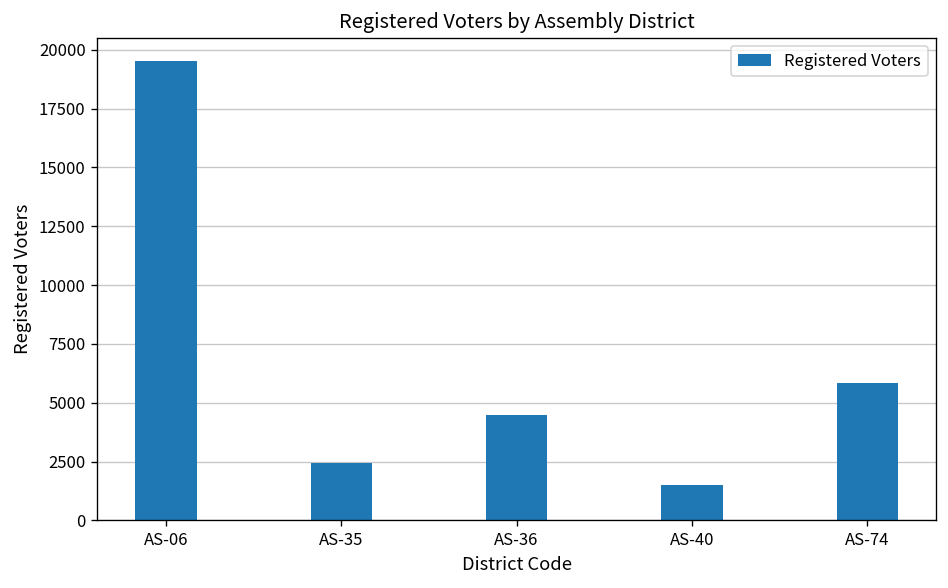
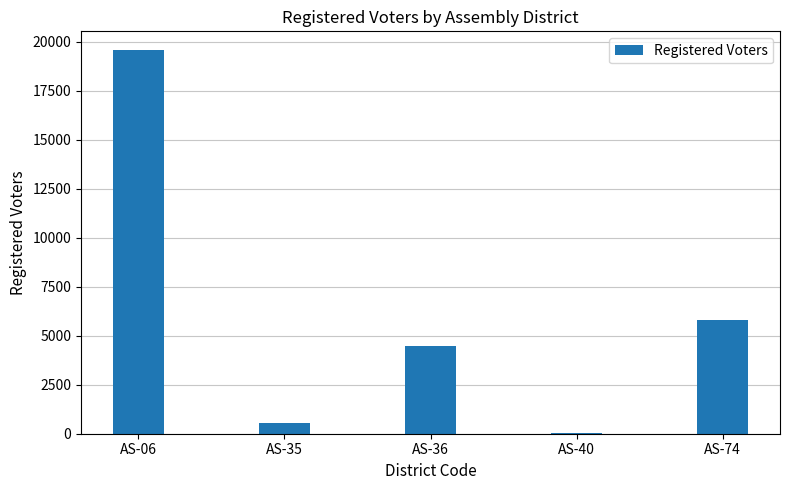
AS-35: 2400 -> 500
AS-40: 1500 -> 0
